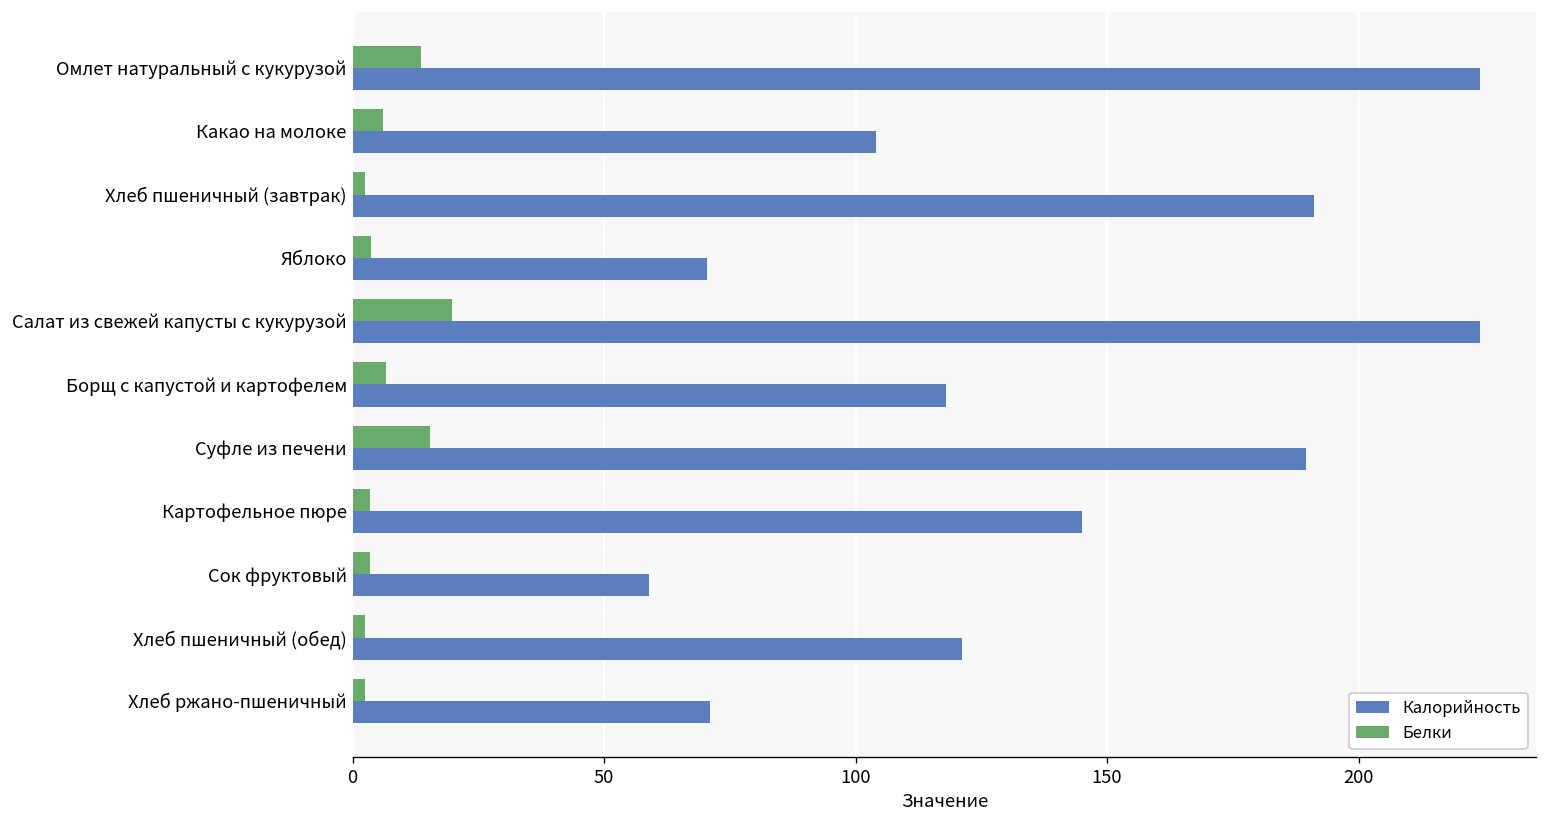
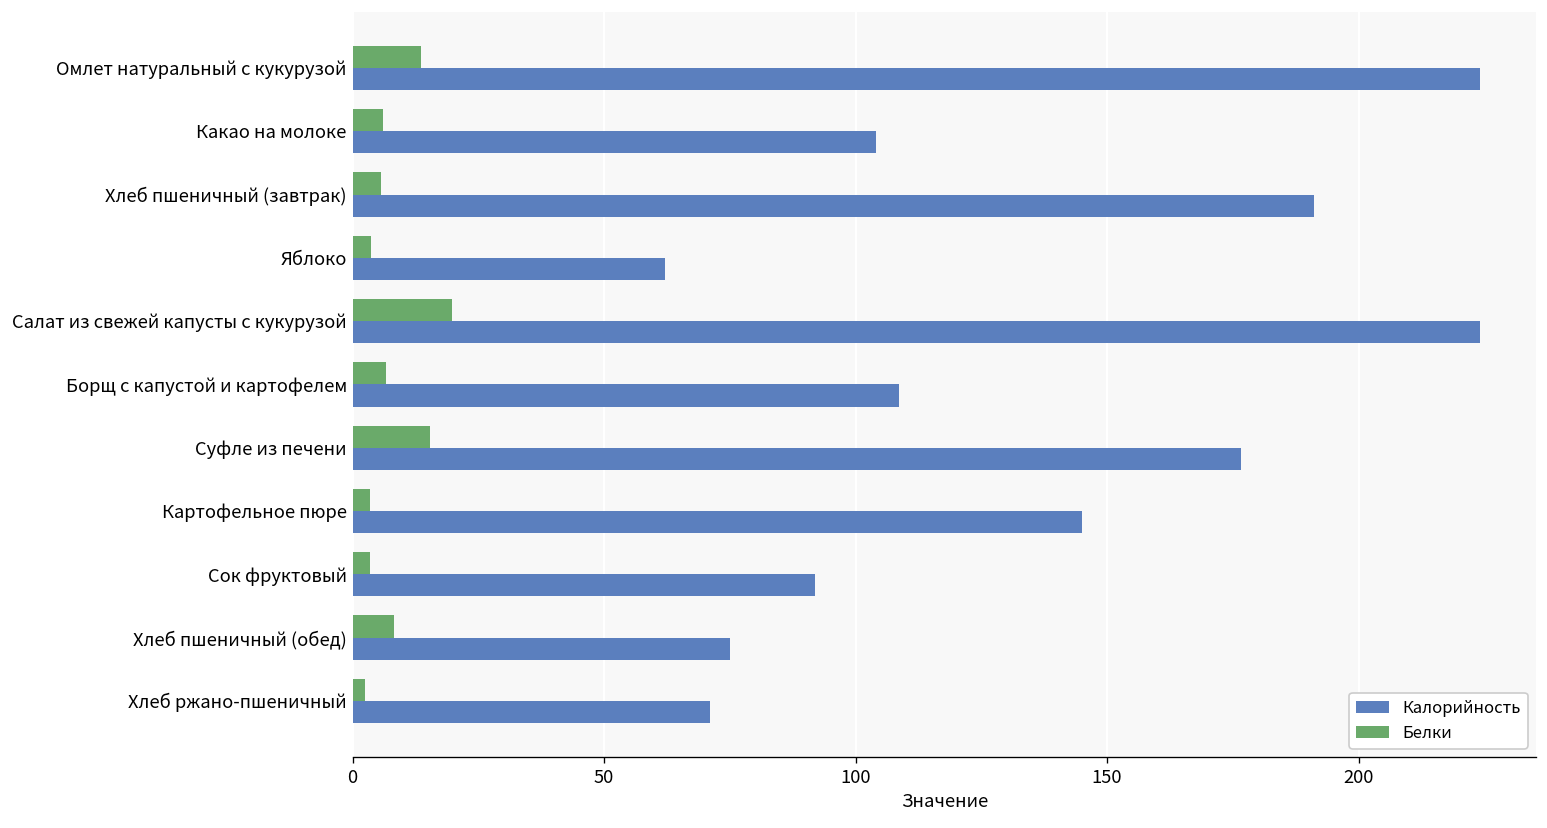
Белки, Хлеб пшеничный (завтрак): 2 -> 6
Калорийность, Яблоко: 71 -> 62
Калорийность, Борщ с капустой и картофелем: 118 -> 109
Калорийность, Суфле из печени: 190 -> 177
Калорийность, Сок фруктовый: 59 -> 92
Белки, Хлеб пшеничный (обед): 2 -> 8
Калорийность, Хлеб пшеничный (обед): 121 -> 75
